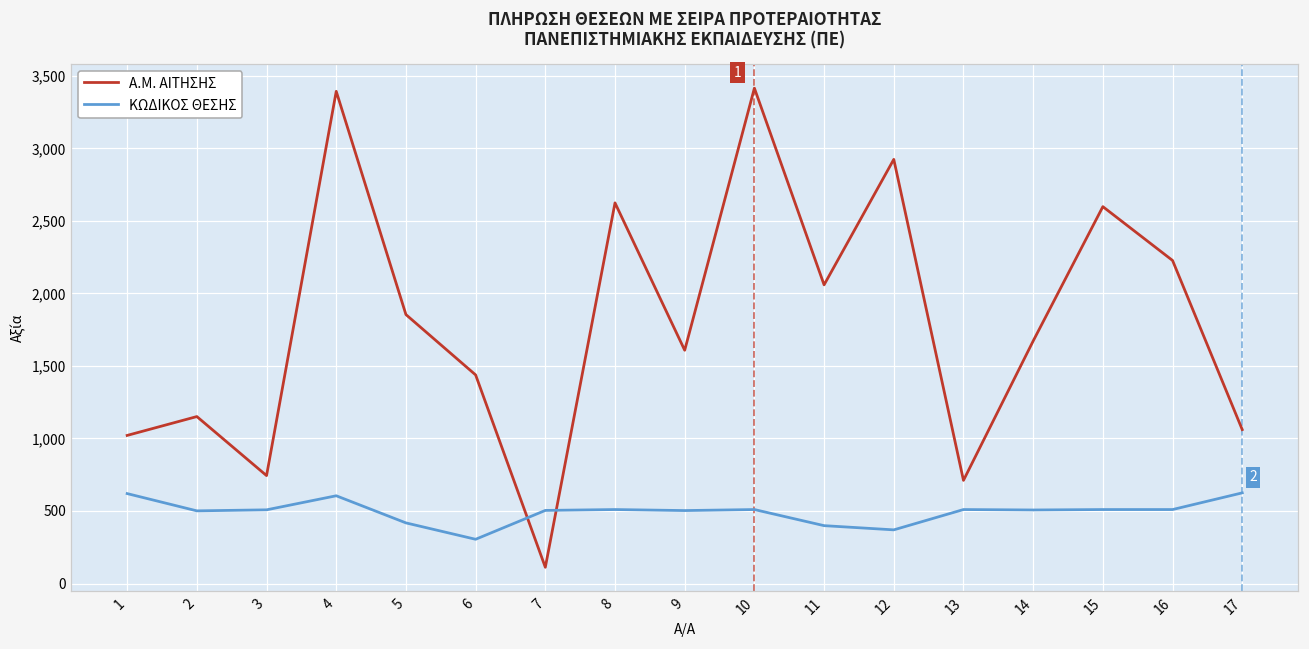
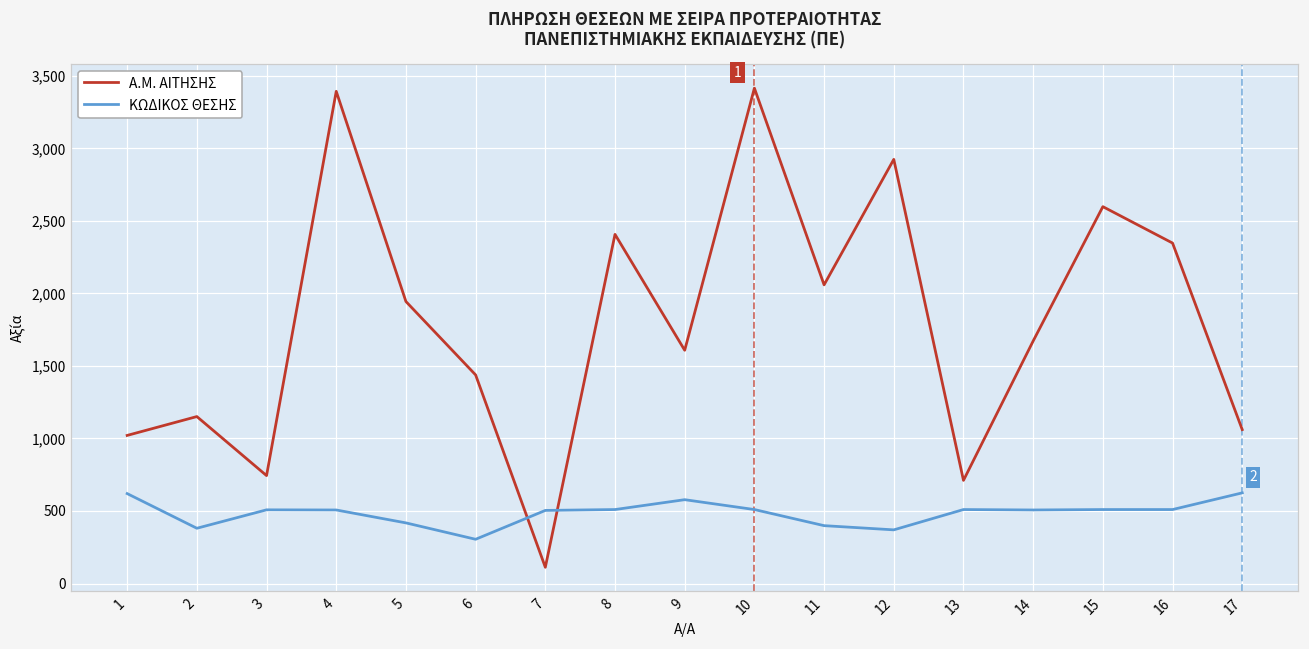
ΚΩΔΙΚΟΣ ΘΕΣΗΣ, 2: 500 -> 380
ΚΩΔΙΚΟΣ ΘΕΣΗΣ, 4: 610 -> 510
A.M. ΑΙΤΗΣΗΣ, 5: 1,850 -> 1,940
A.M. ΑΙΤΗΣΗΣ, 8: 2,620 -> 2,410
ΚΩΔΙΚΟΣ ΘΕΣΗΣ, 9: 500 -> 580
A.M. ΑΙΤΗΣΗΣ, 16: 2,230 -> 2,350
